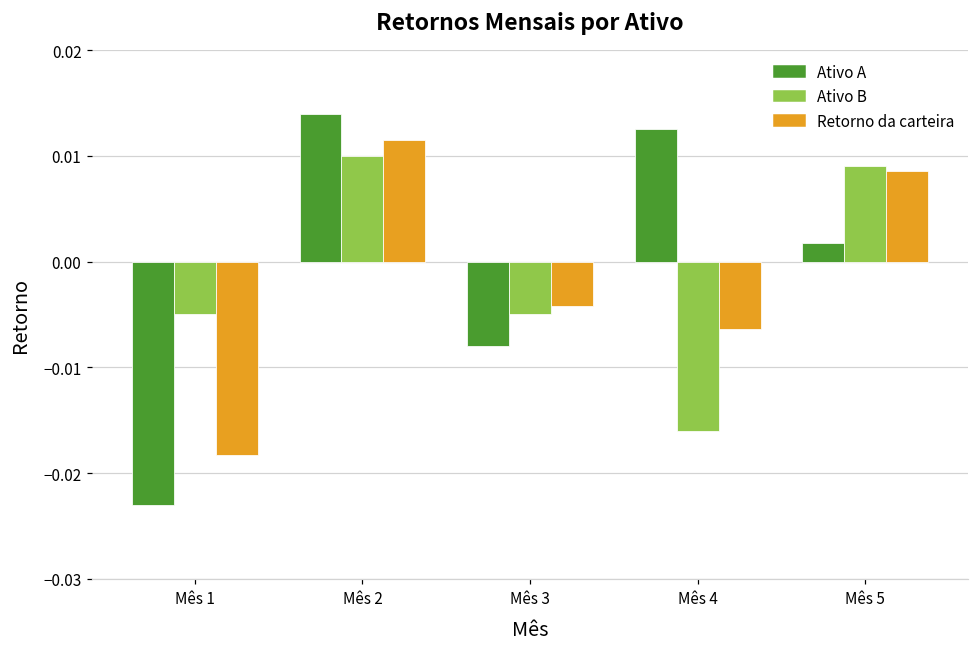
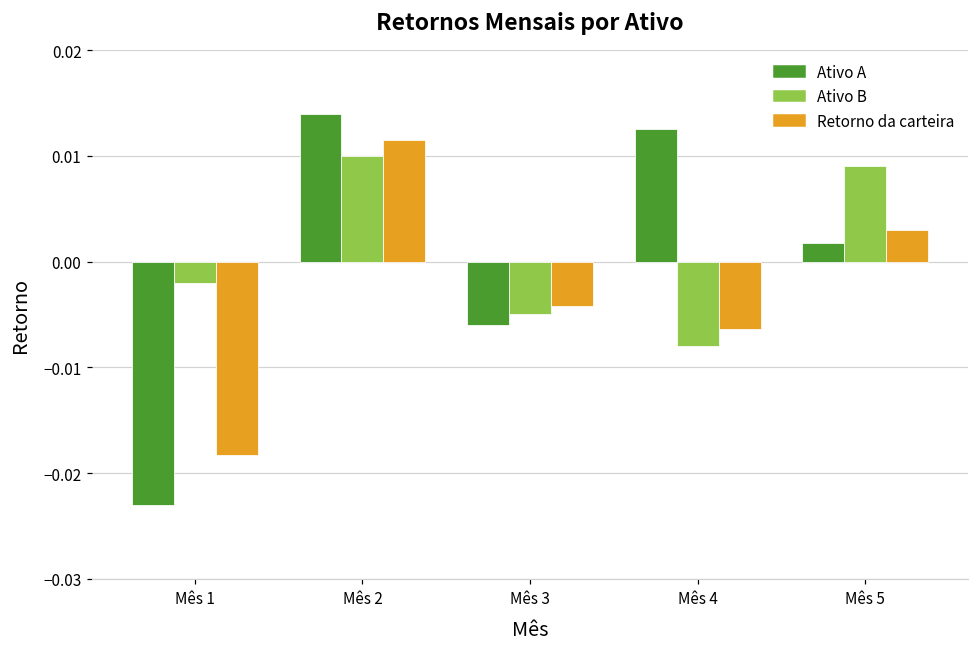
Ativo B, Mês 1: -0.005 -> -0.002
Ativo A, Mês 3: -0.008 -> -0.006
Ativo B, Mês 4: -0.016 -> -0.008
Retorno da carteira, Mês 5: 0.009 -> 0.003
